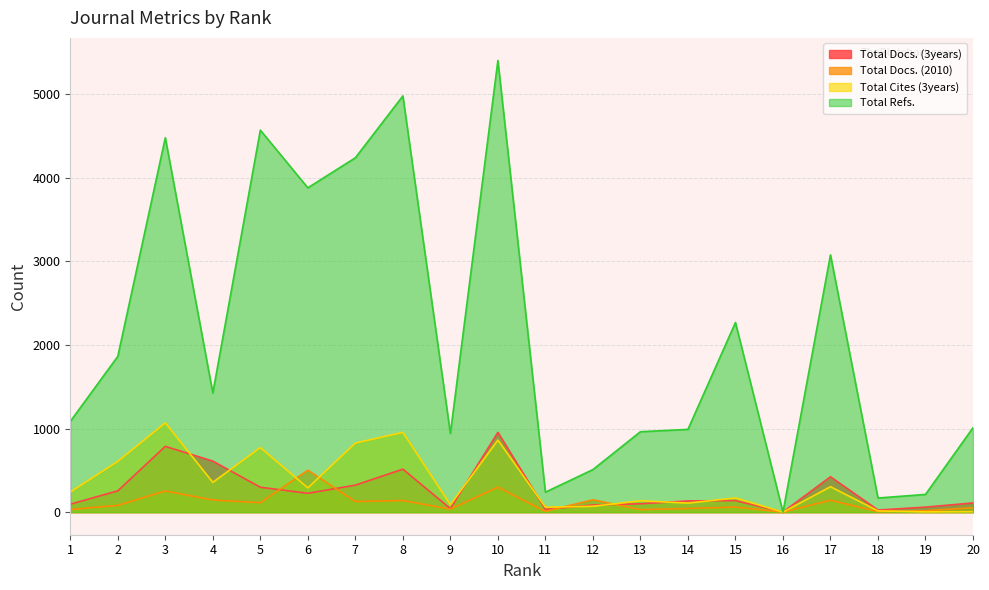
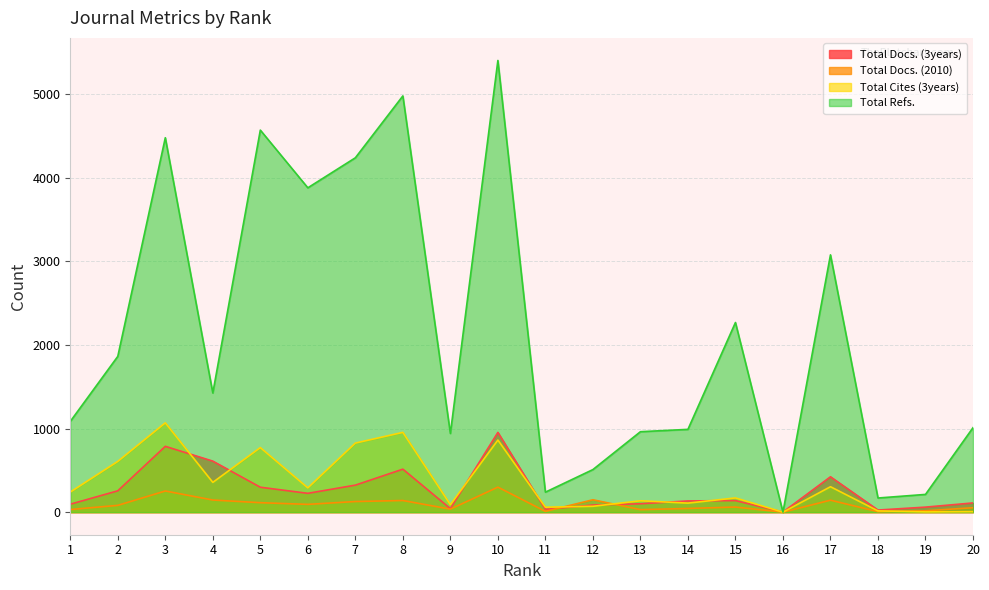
Total Docs. (2010), 6: 500 -> 100
